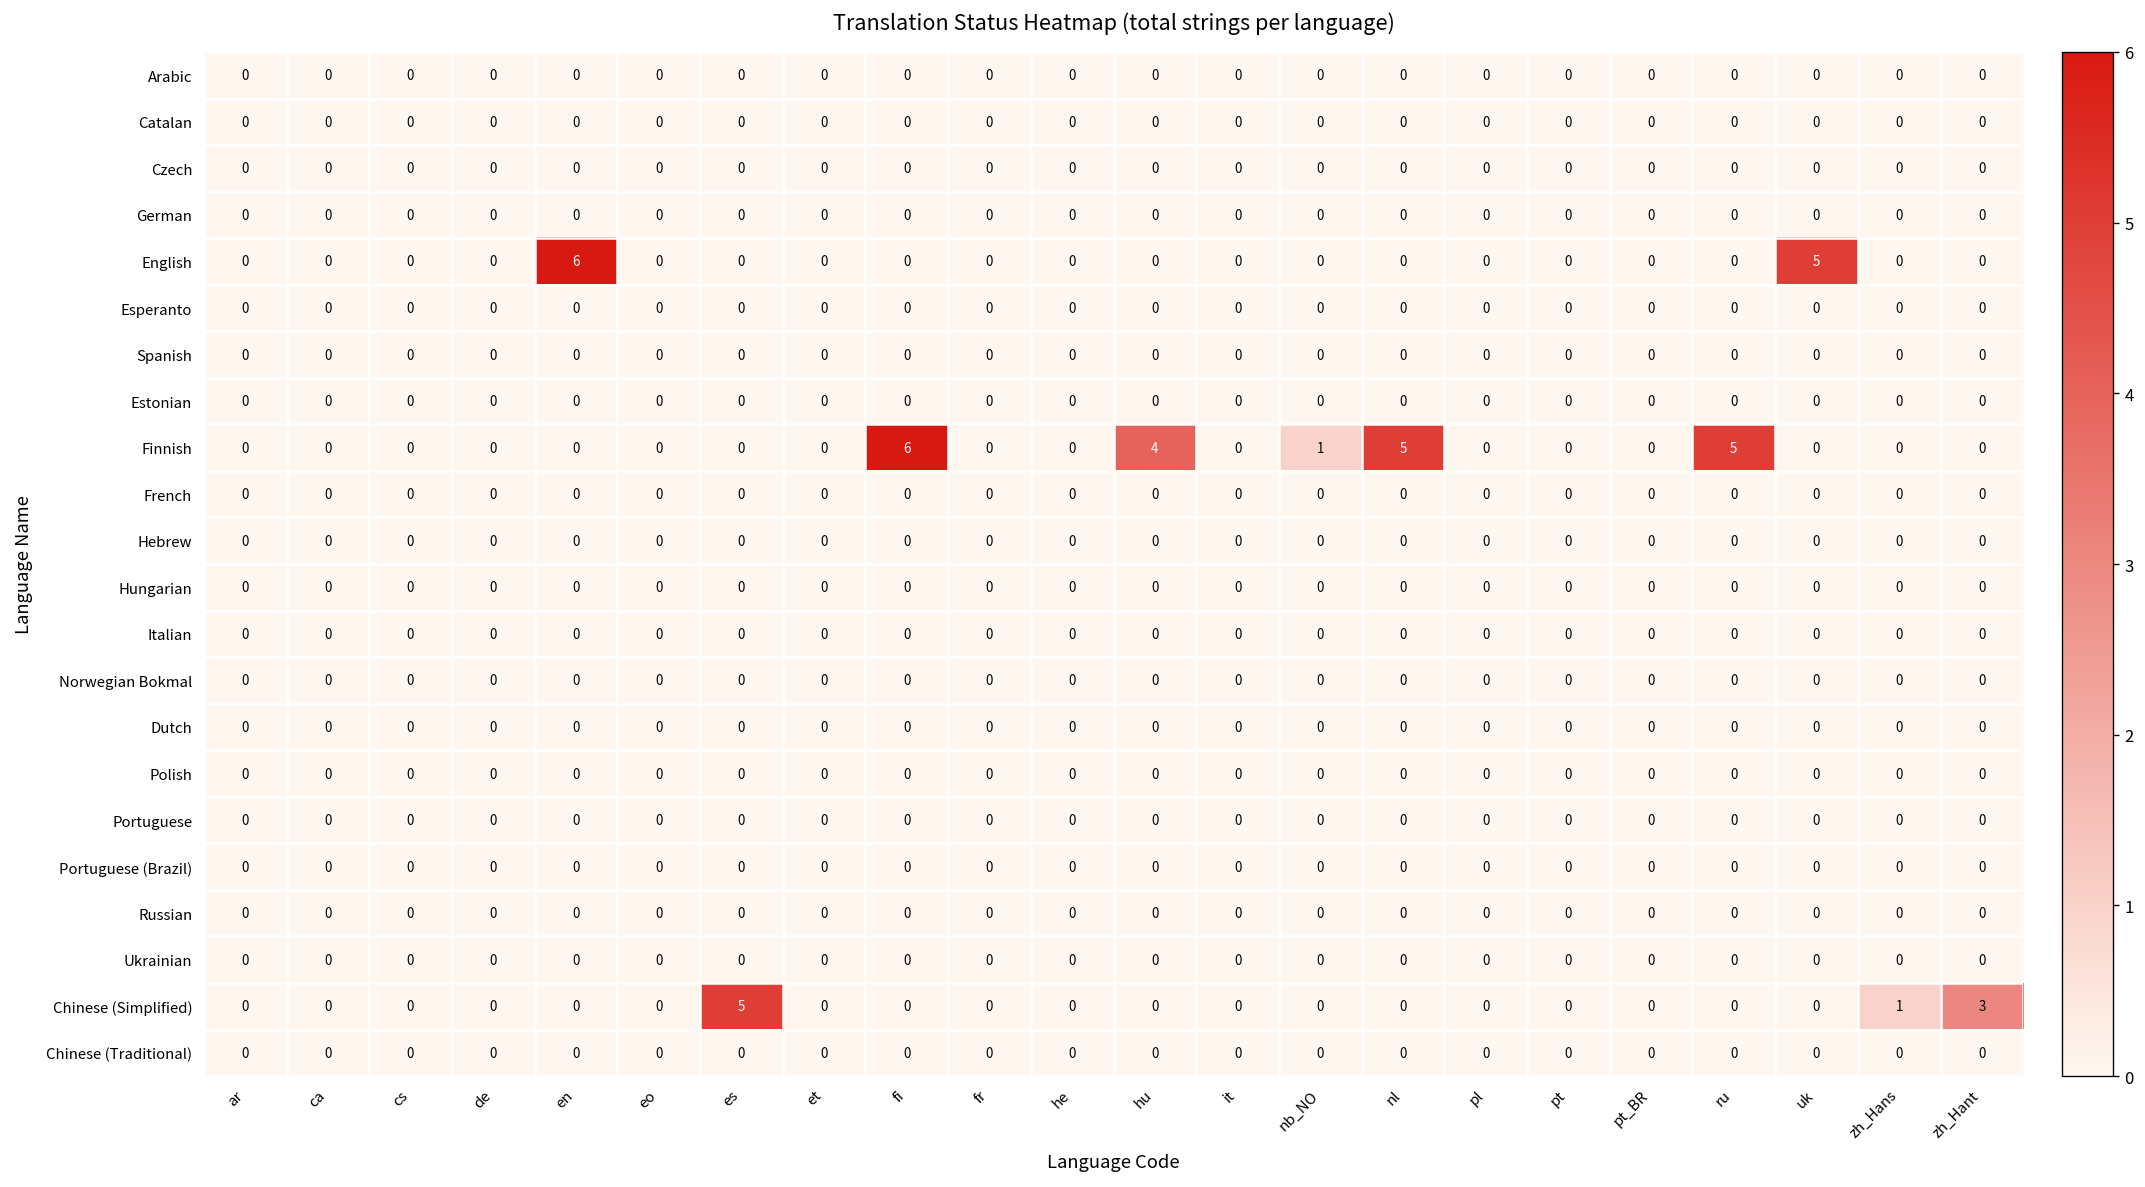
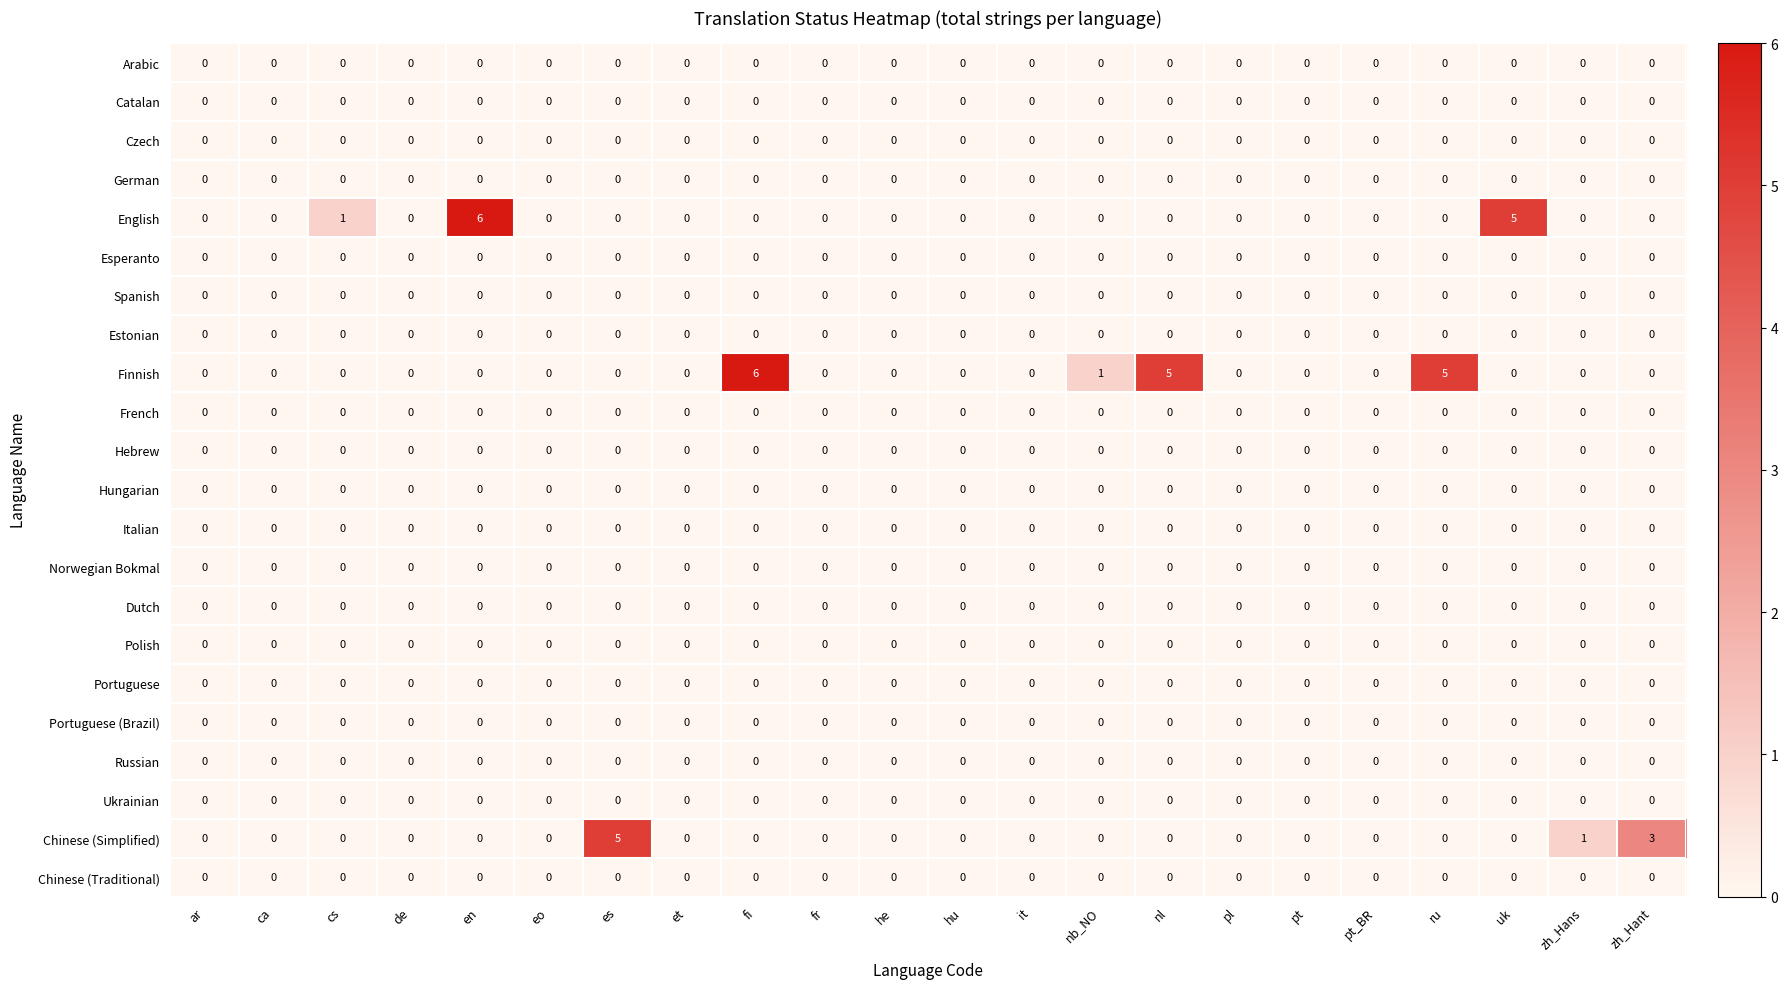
English, cs: 0 -> 1
Finnish, hu: 4 -> 0
